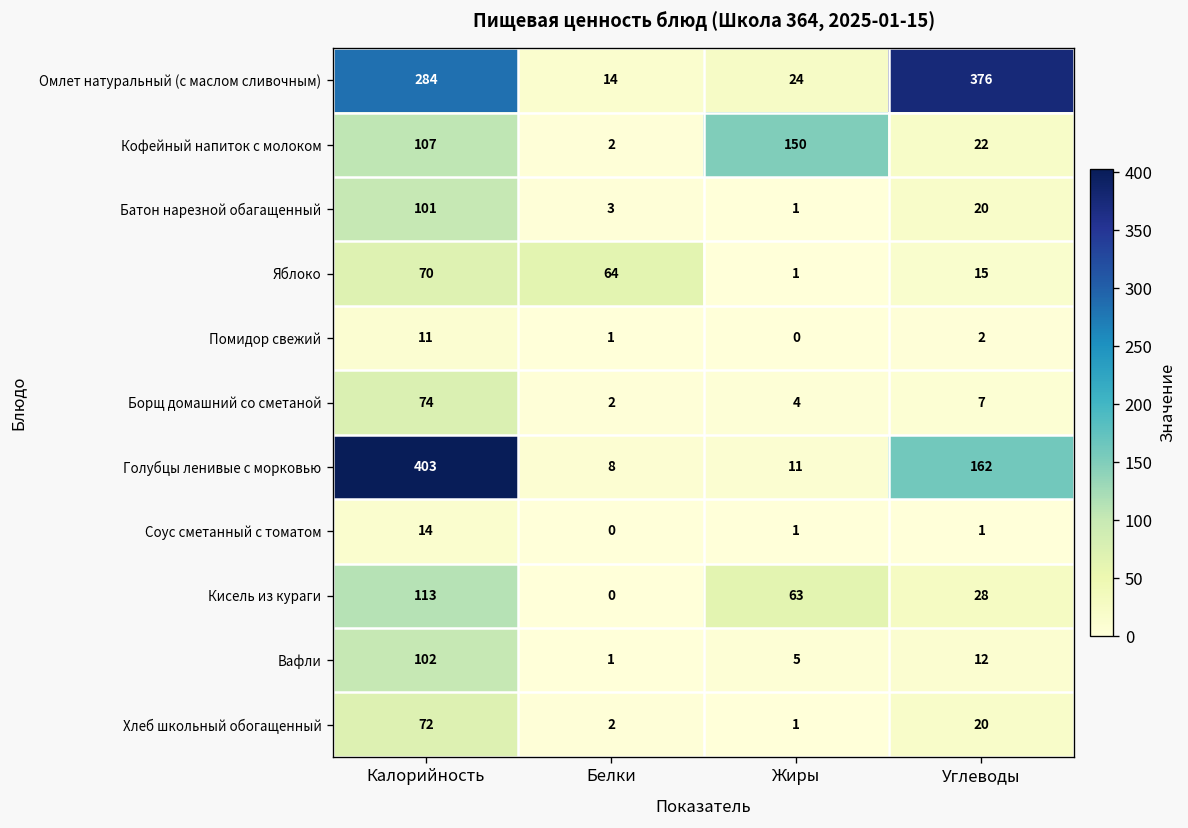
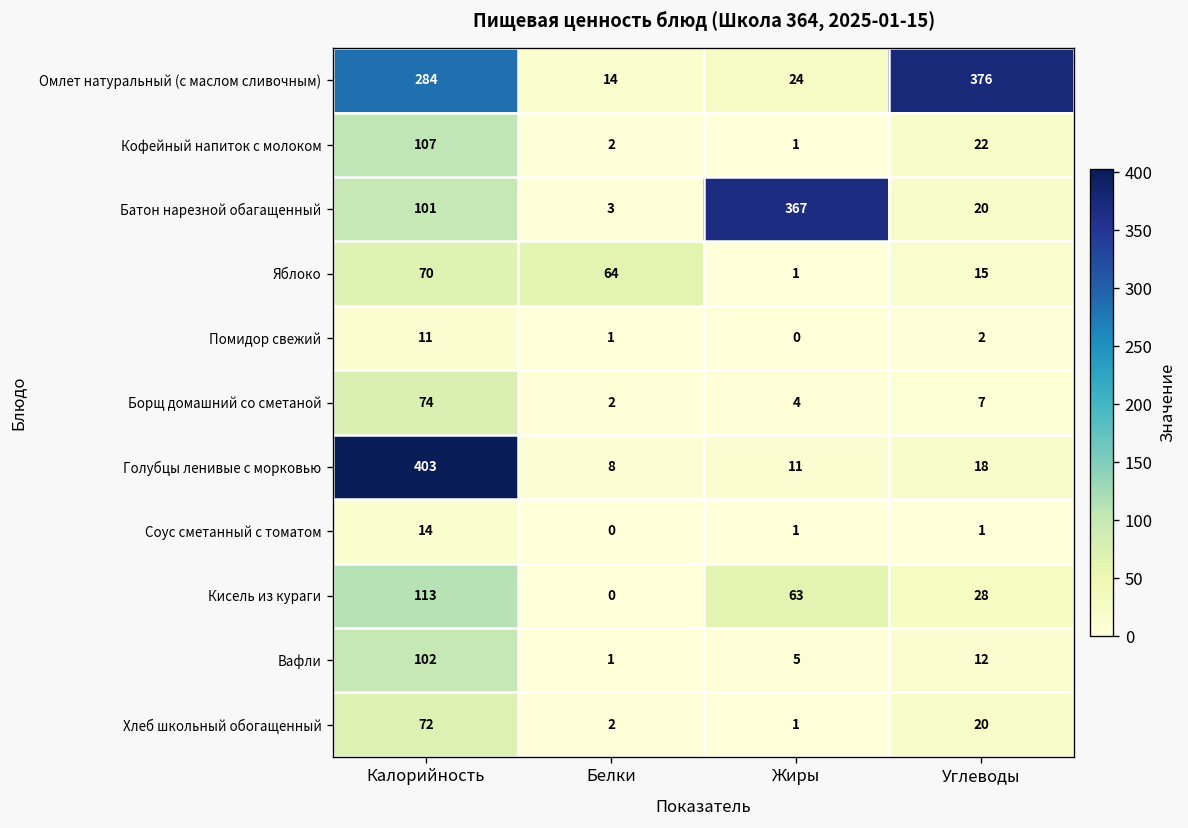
Кофейный напиток с молоком, Жиры: 150 -> 1
Батон нарезной обагащенный, Жиры: 1 -> 367
Голубцы ленивые с морковью, Углеводы: 162 -> 18
